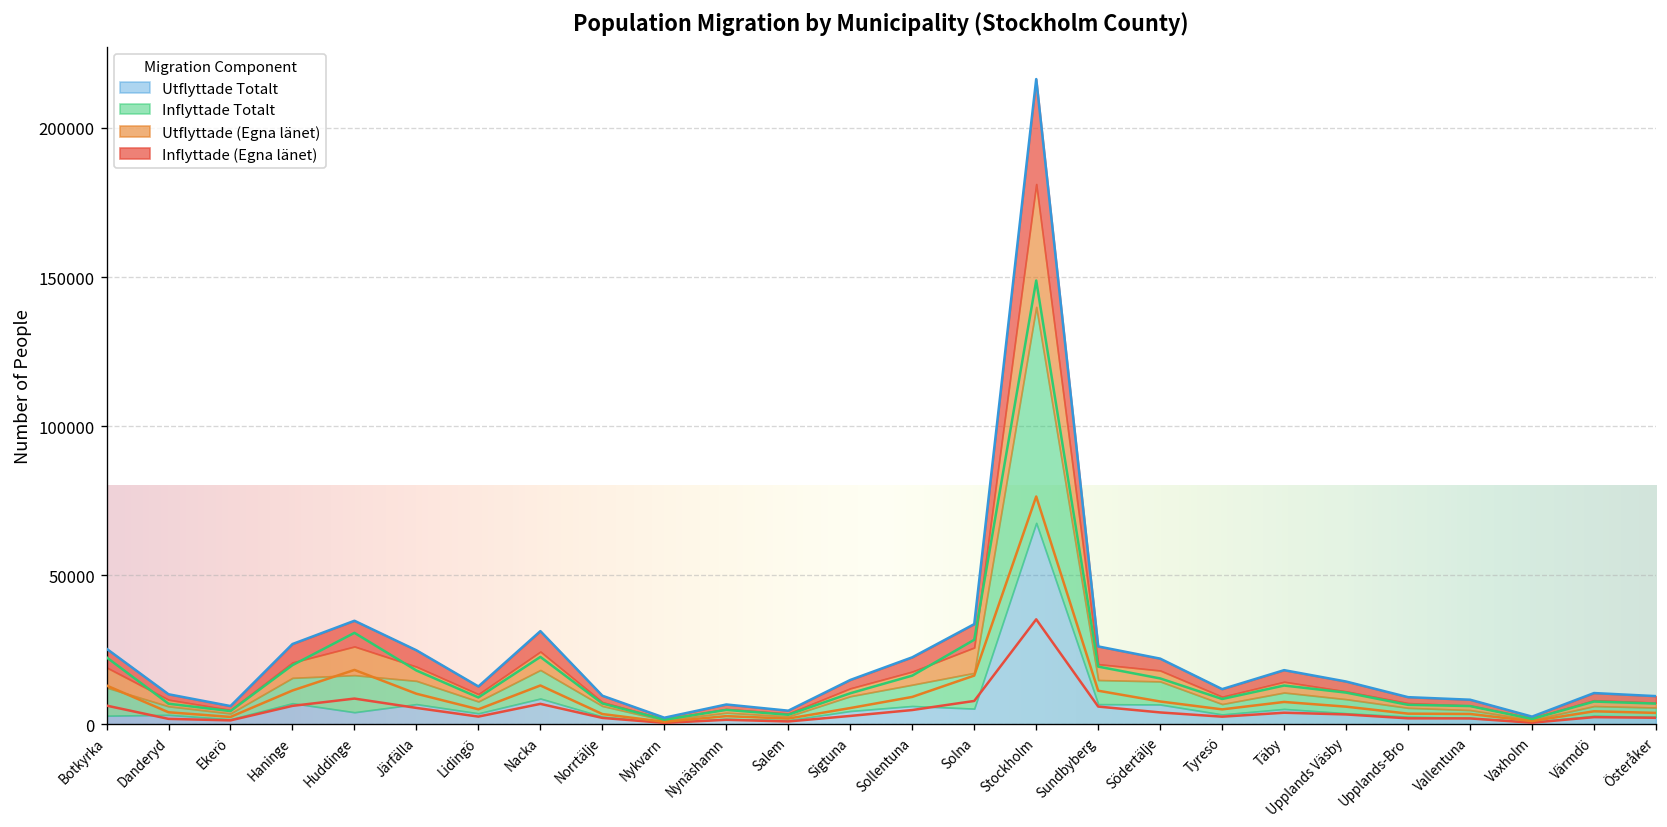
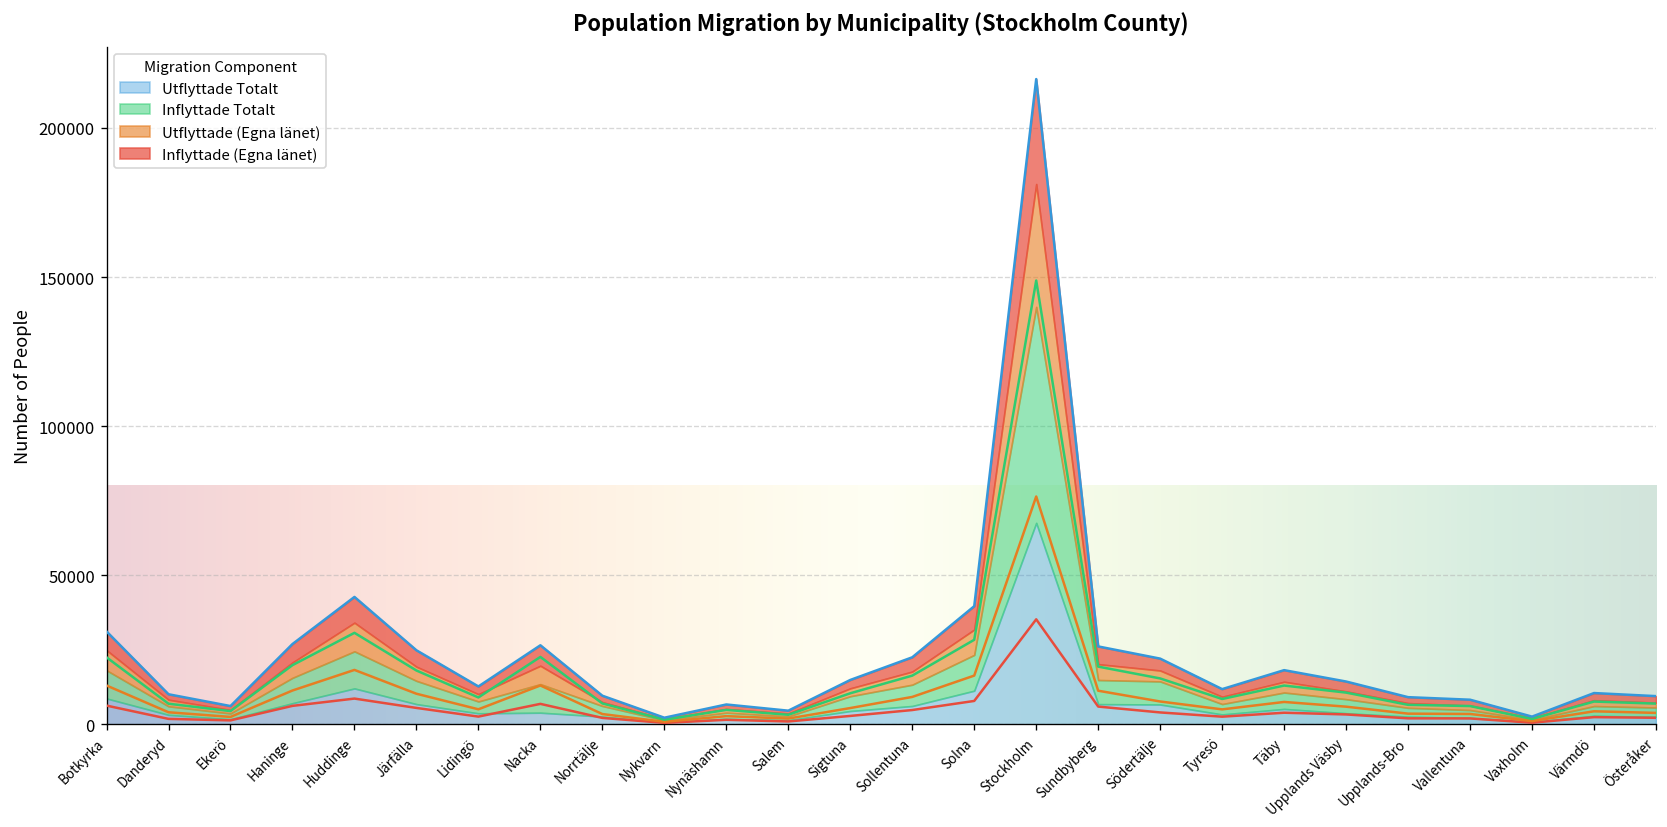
Utflyttade Totalt, Botkyrka: 3000 -> 9000
Utflyttade Totalt, Huddinge: 4000 -> 12000
Utflyttade Totalt, Nacka: 9000 -> 4000
Utflyttade Totalt, Solna: 5000 -> 11000
